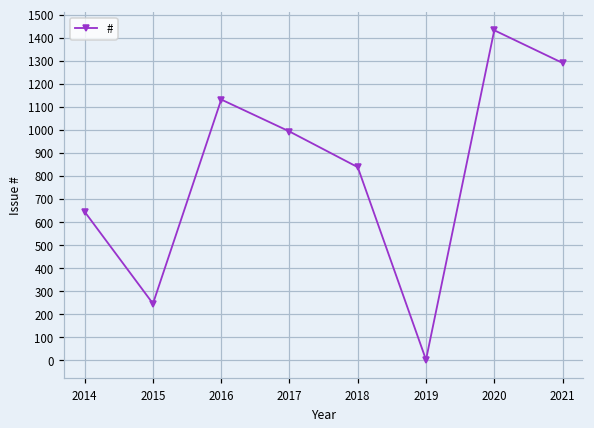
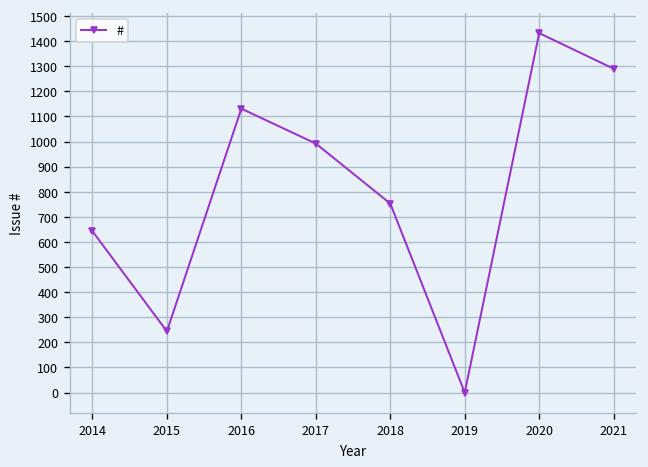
2018: 840 -> 750
